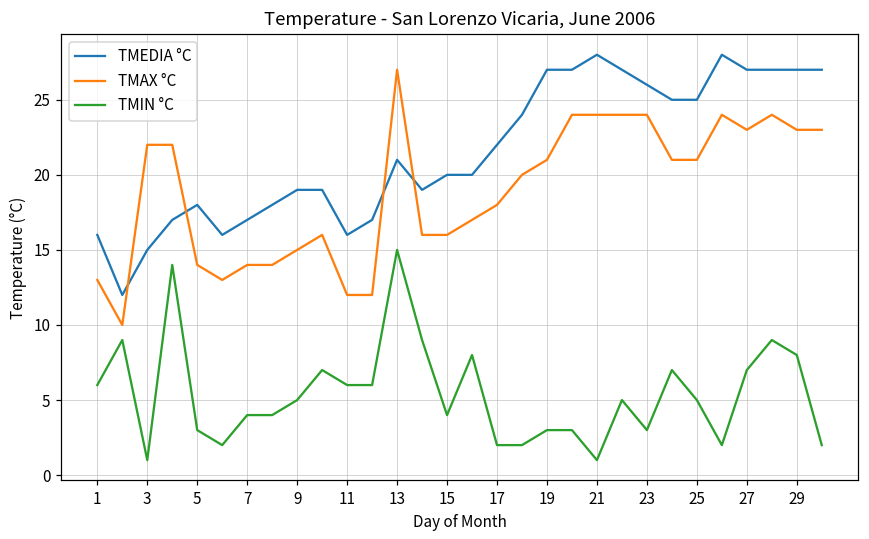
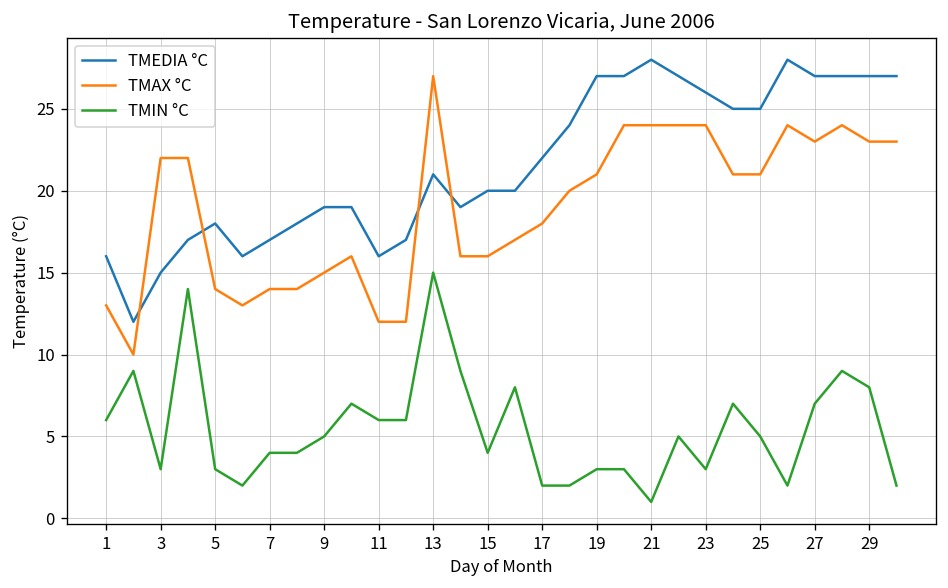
TMIN °C, 3: 1 -> 3
